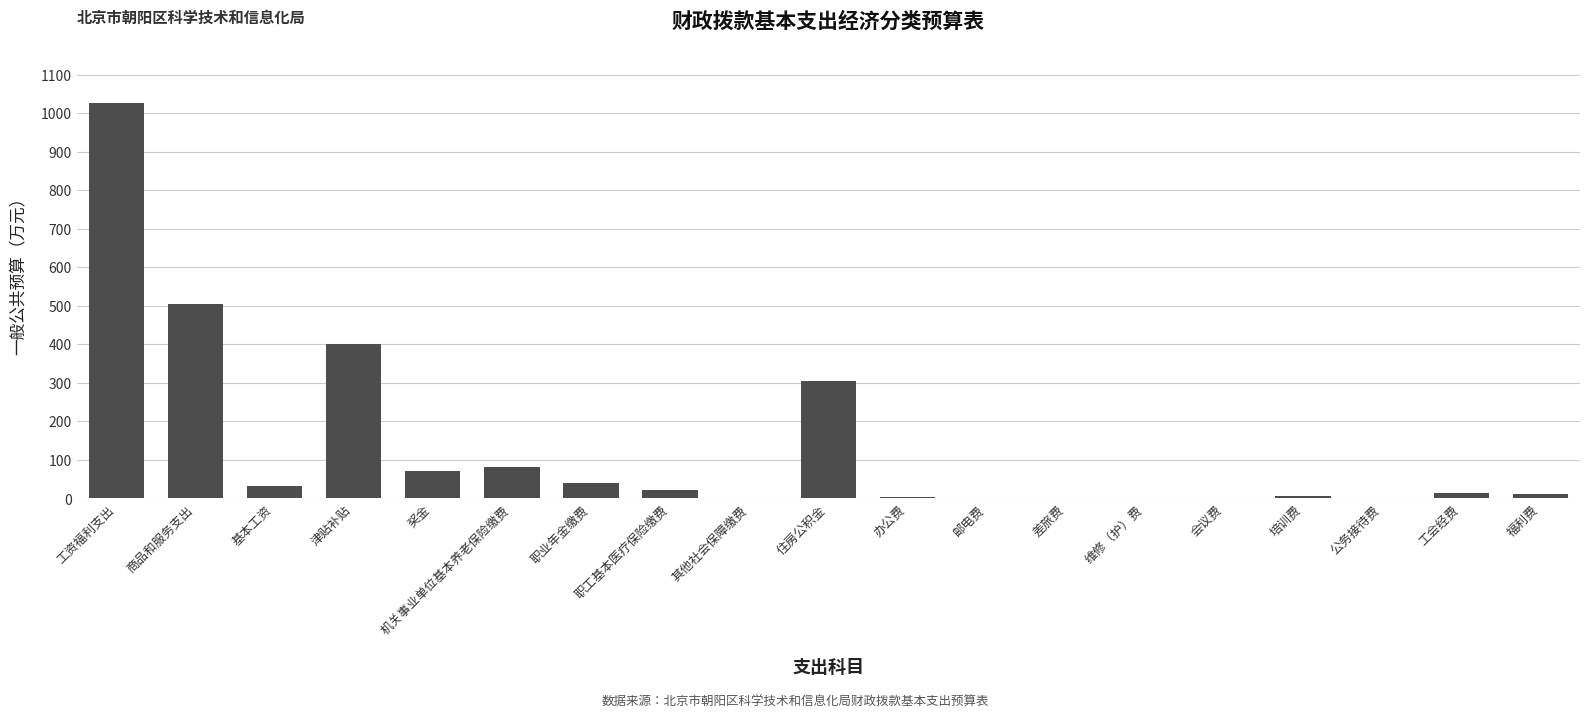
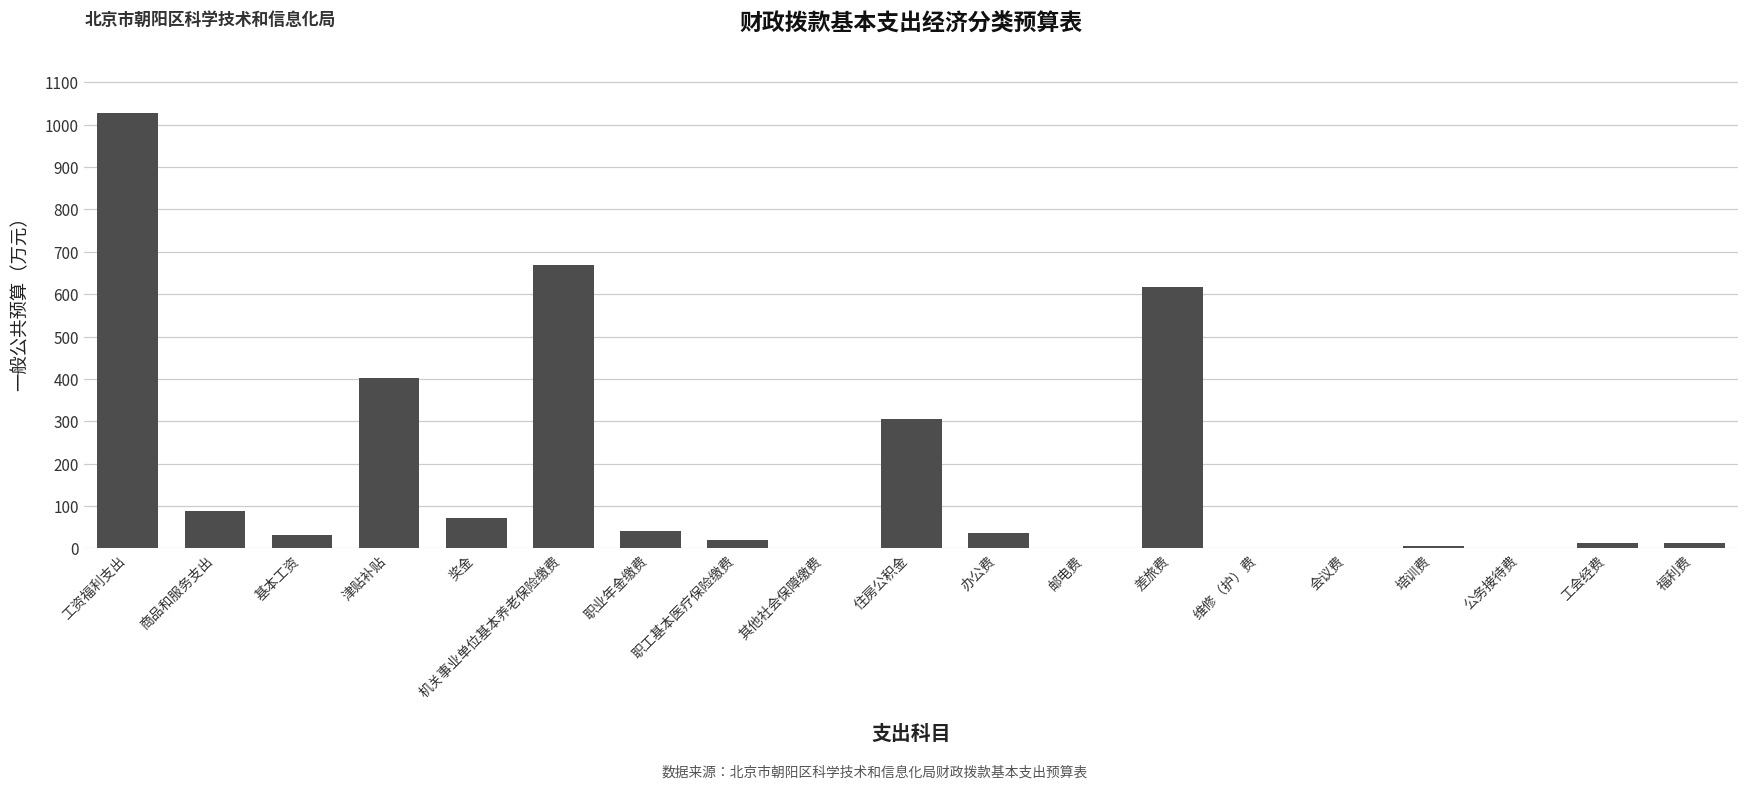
商品和服务支出: 500 -> 90
机关事业单位基本养老保险缴费: 80 -> 670
办公费: 0 -> 40
差旅费: 0 -> 620
